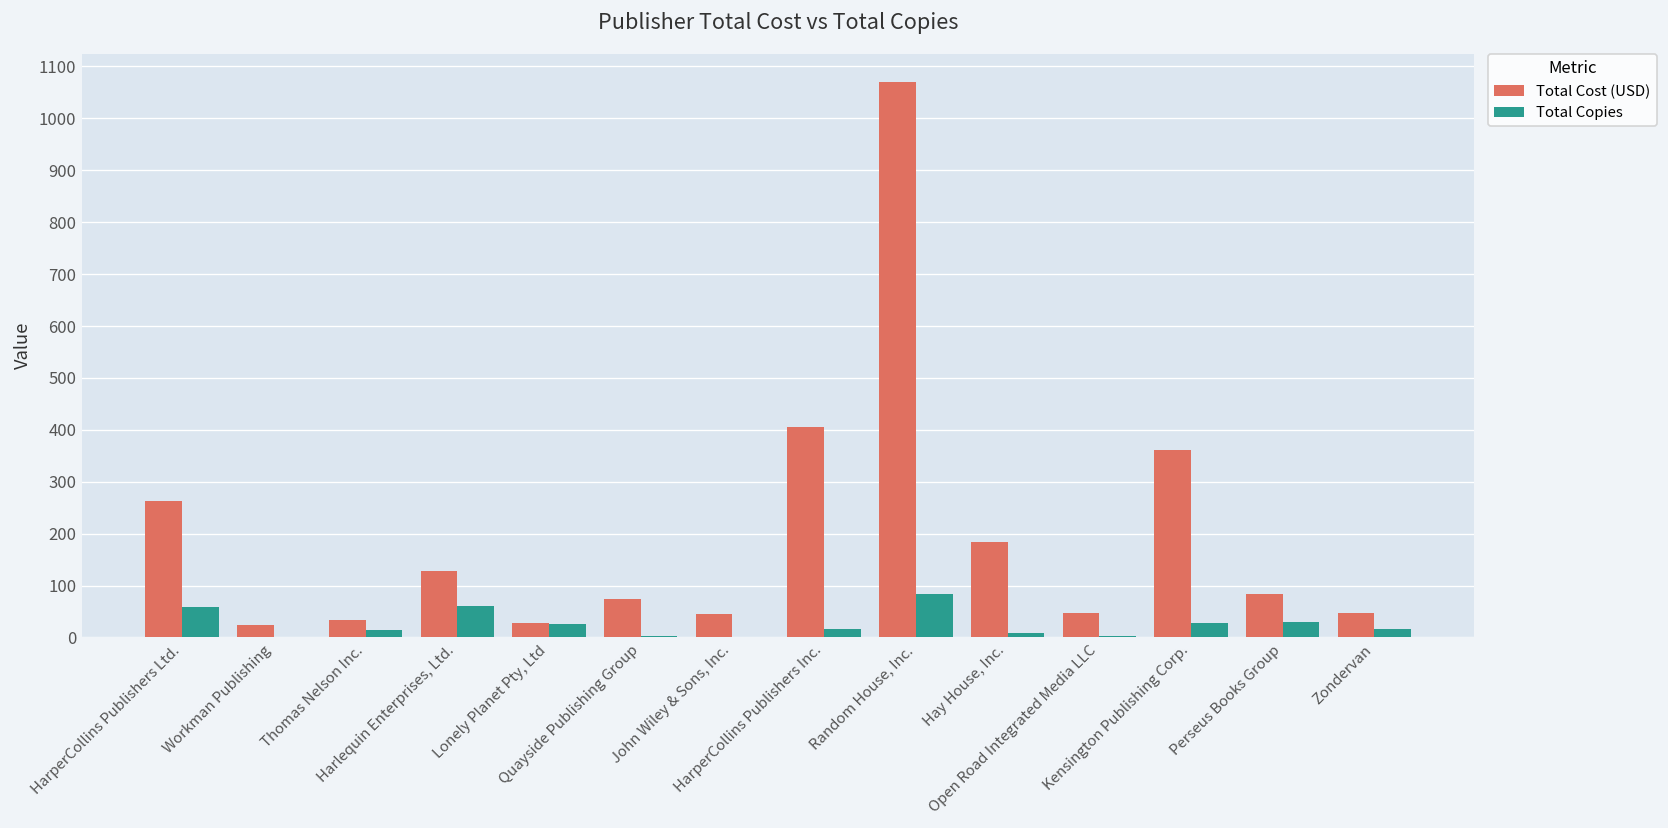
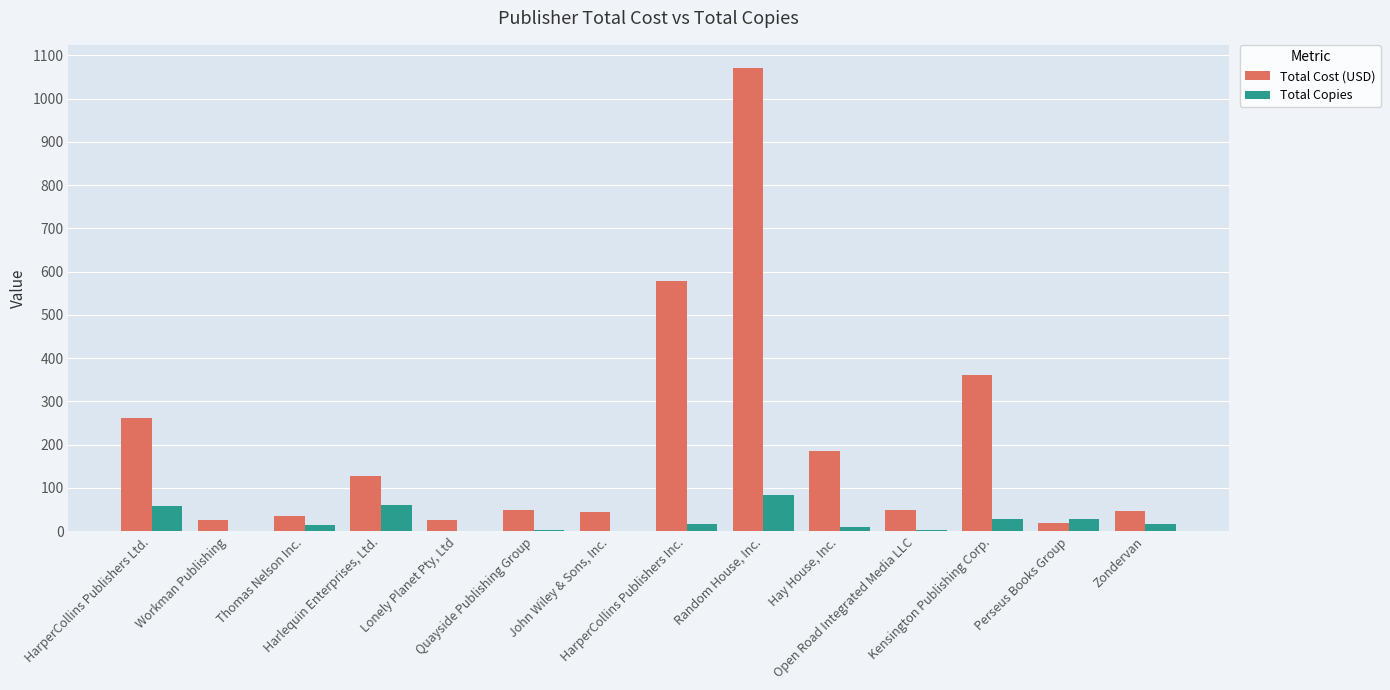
Total Copies, Lonely Planet Pty, Ltd: 30 -> 0
Total Cost (USD), Quayside Publishing Group: 70 -> 50
Total Cost (USD), HarperCollins Publishers Inc.: 410 -> 580
Total Cost (USD), Perseus Books Group: 80 -> 20
